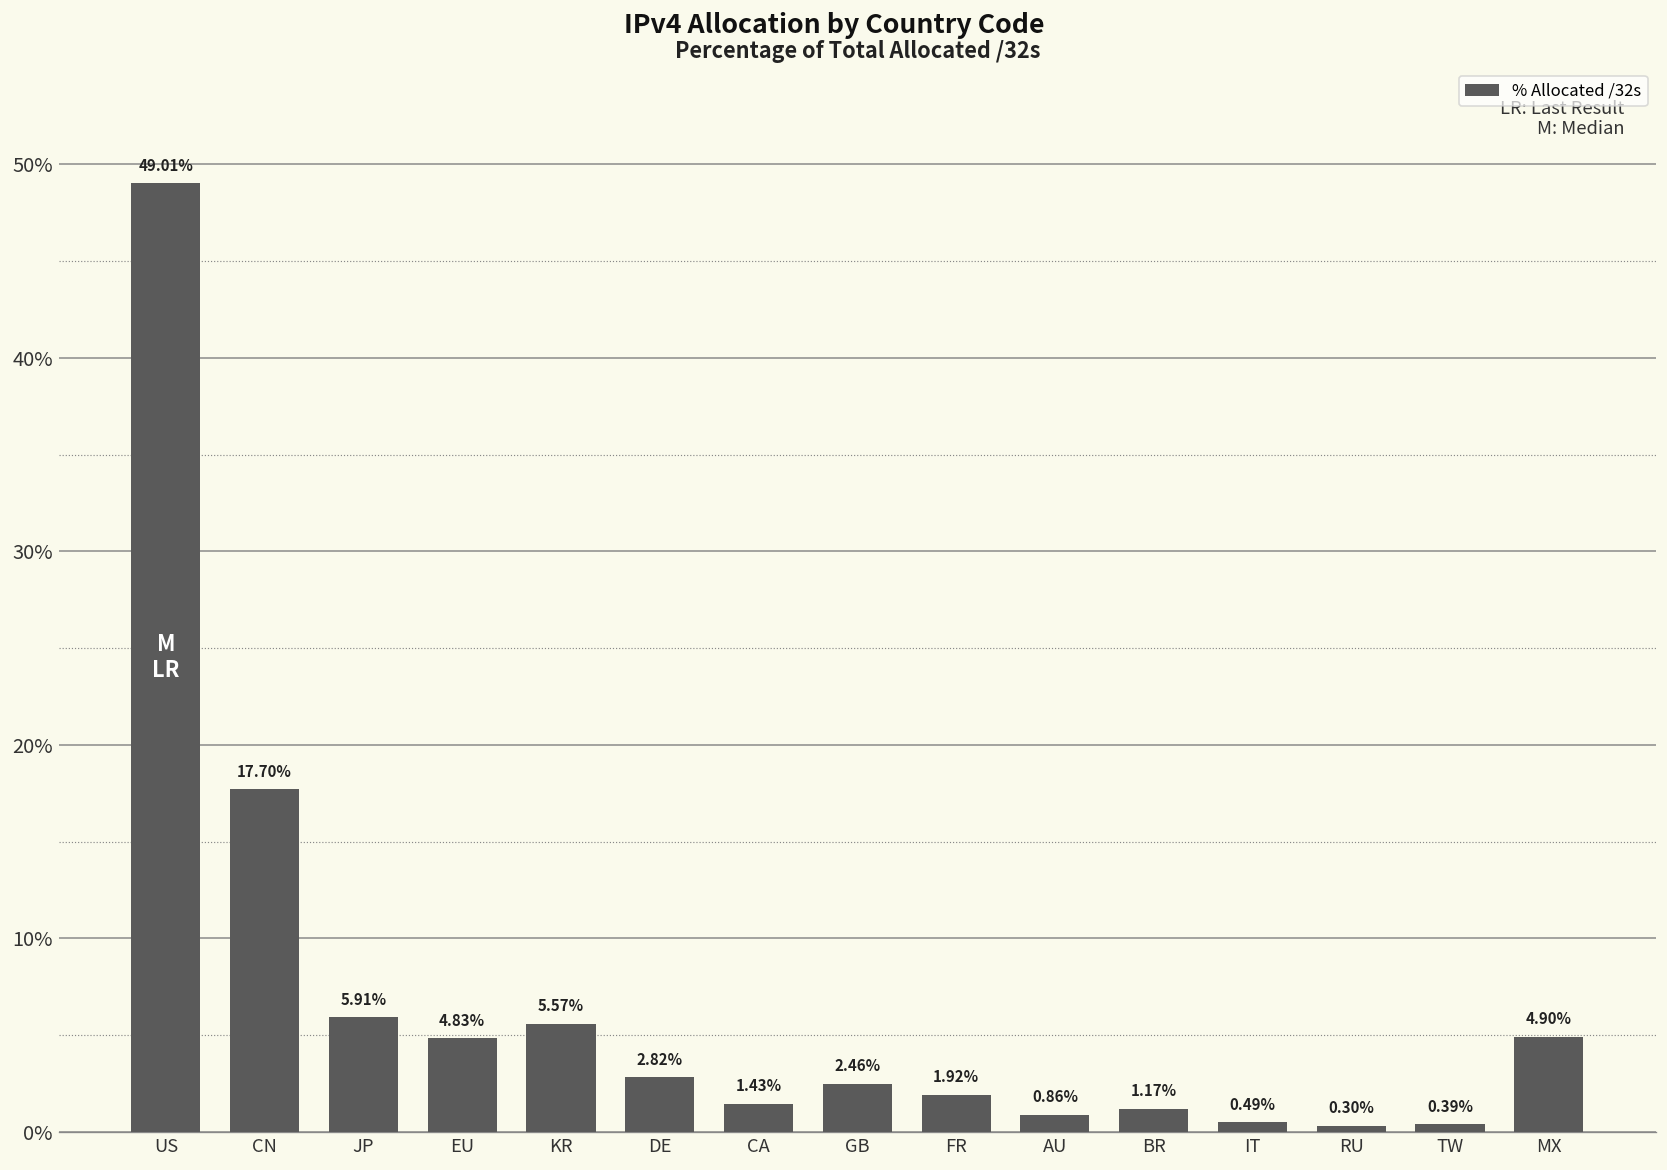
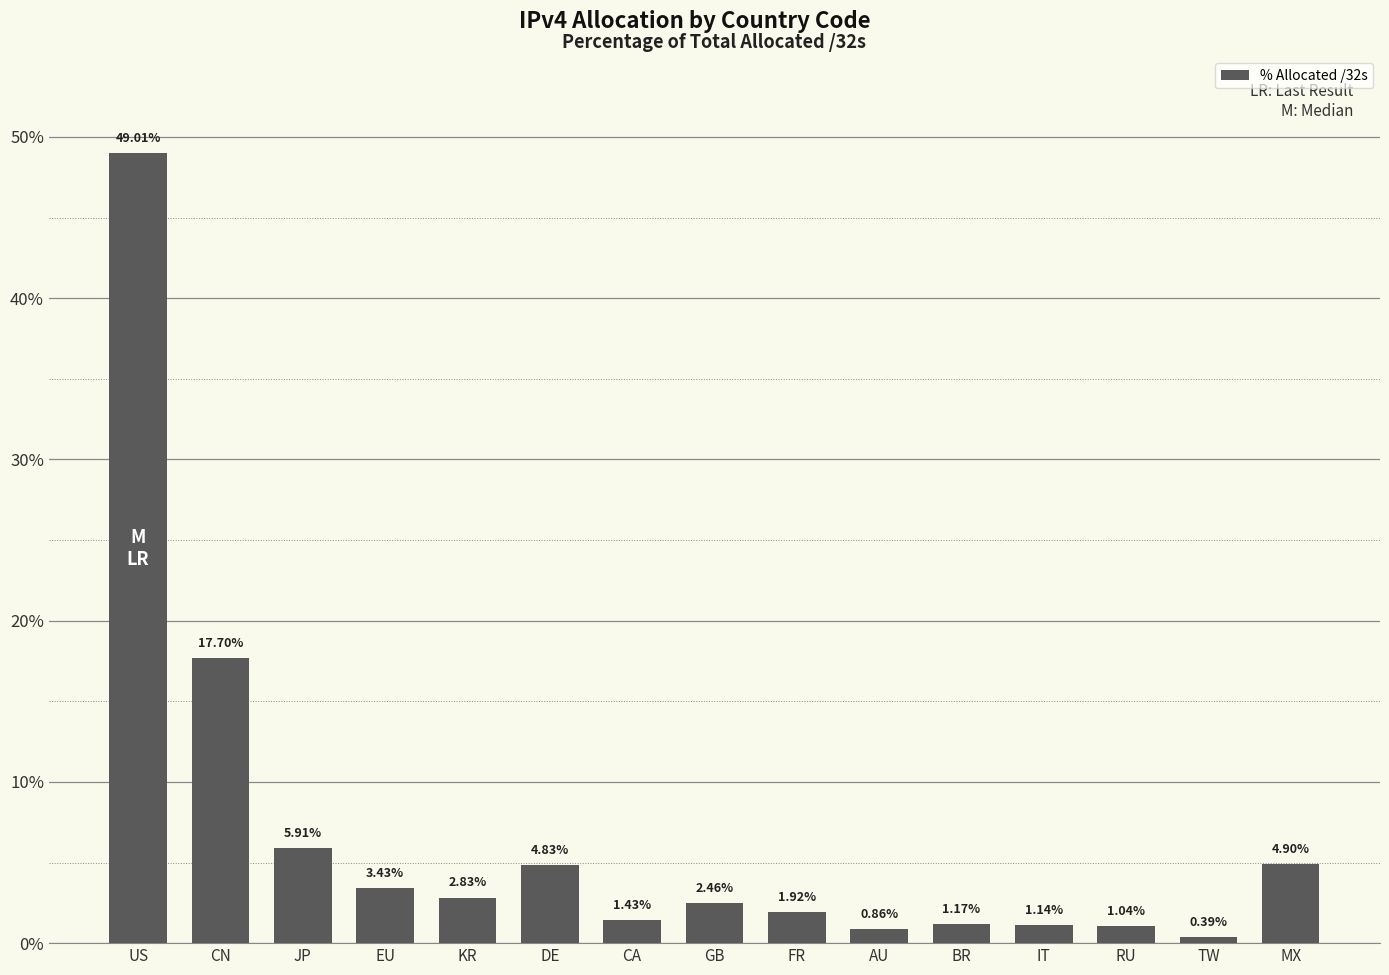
EU: 4.83% -> 3.43%
KR: 5.57% -> 2.83%
DE: 2.82% -> 4.83%
IT: 0.49% -> 1.14%
RU: 0.30% -> 1.04%
